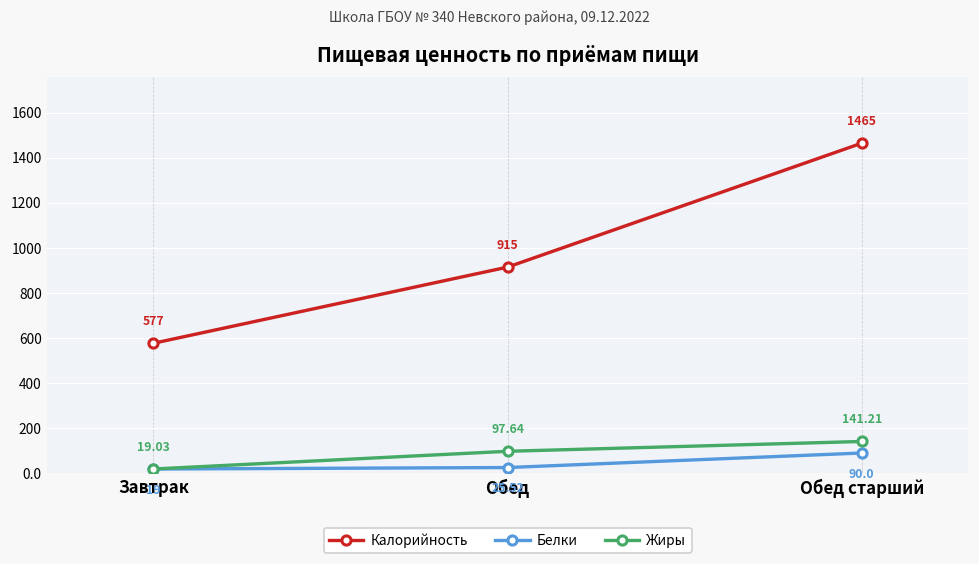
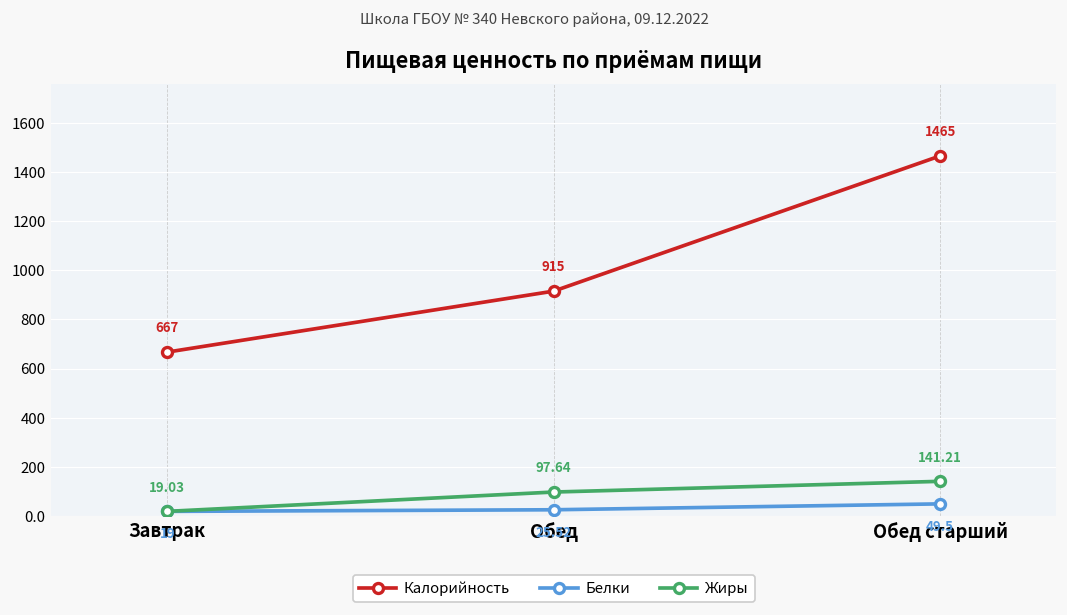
Калорийность, Завтрак: 577 -> 667
Белки, Обед старший: 90.0 -> 49.5
